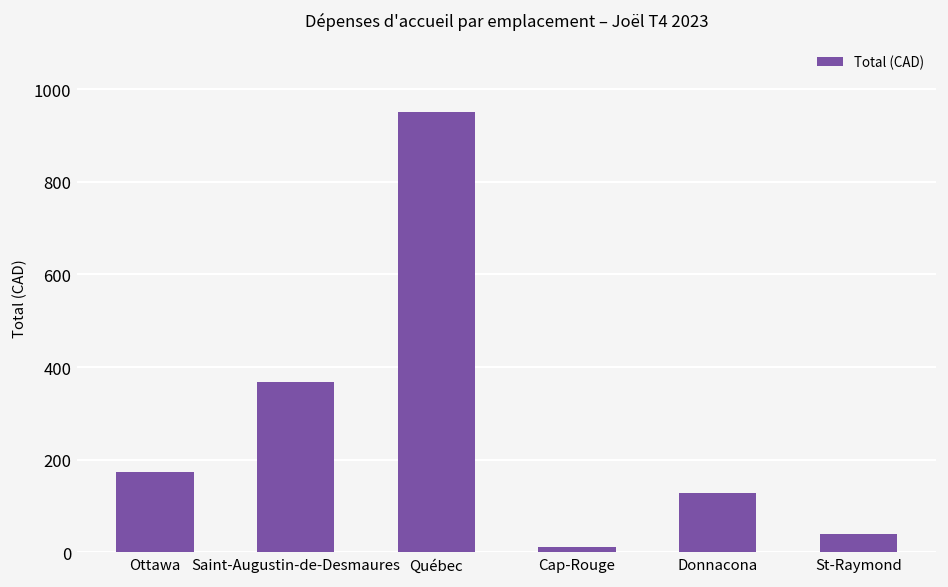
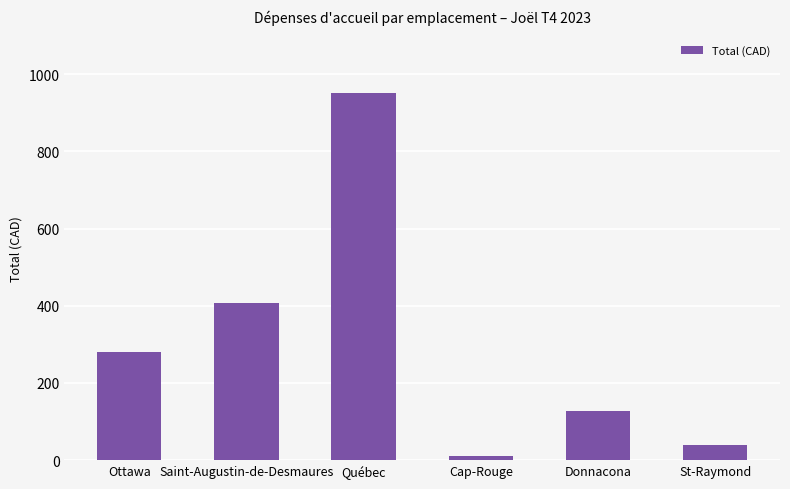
Ottawa: 170 -> 280
Saint-Augustin-de-Desmaures: 370 -> 410
